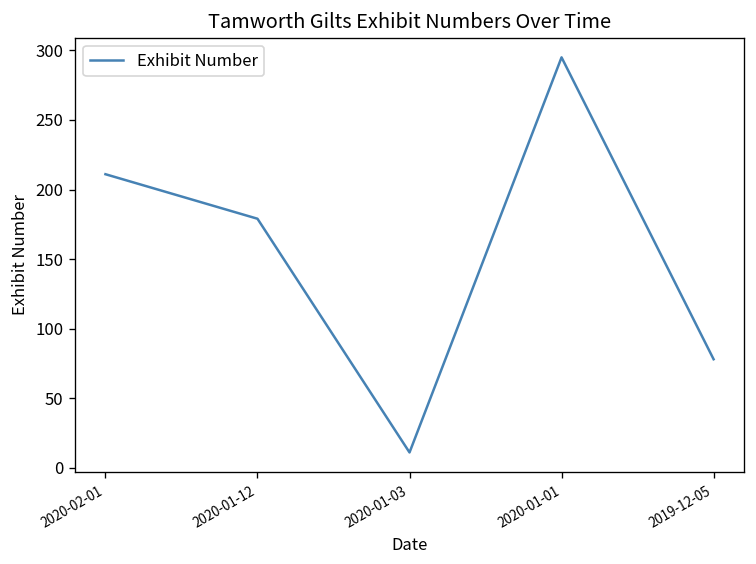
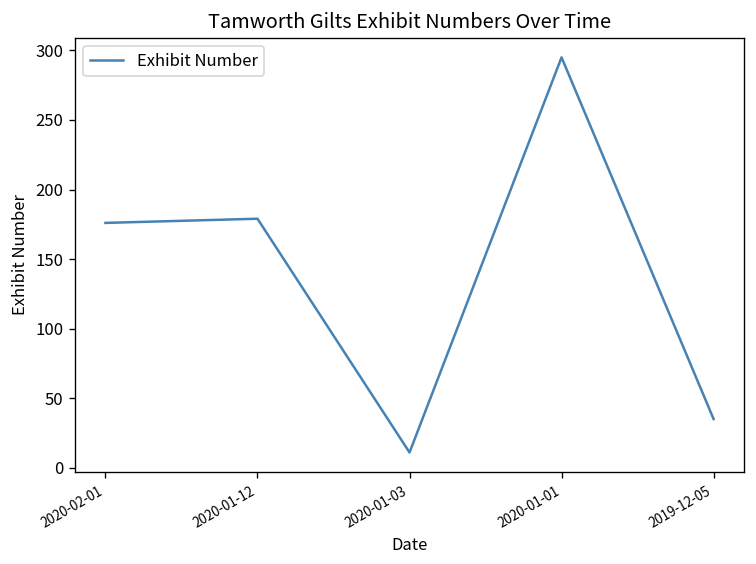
2020-02-01: 211 -> 176
2019-12-05: 78 -> 35
